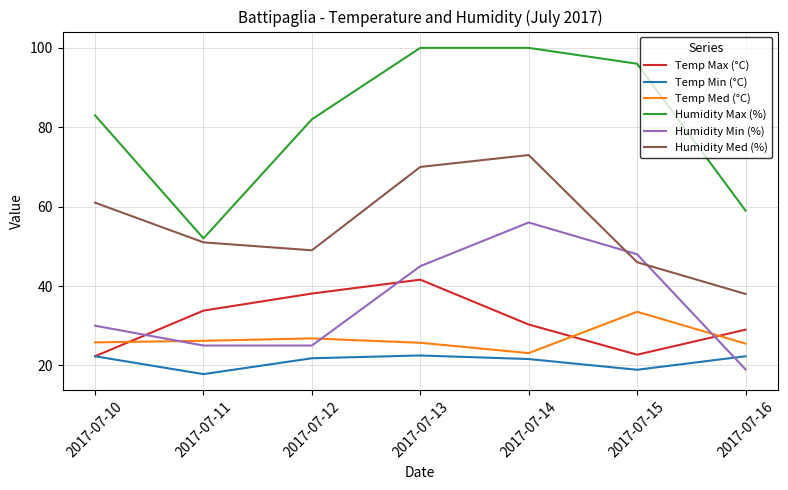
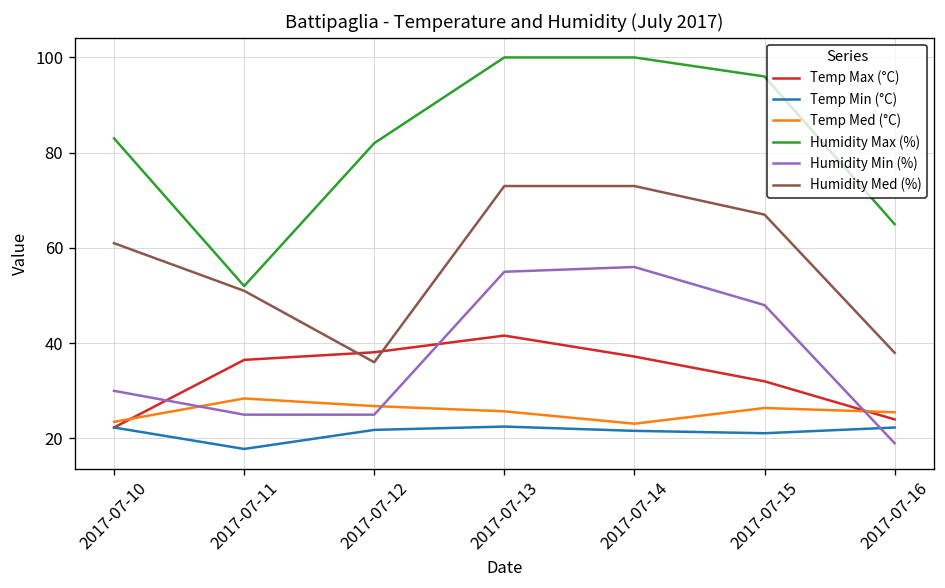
Temp Med (°C), 2017-07-10: 26 -> 24
Temp Max (°C), 2017-07-11: 34 -> 37
Temp Med (°C), 2017-07-11: 26 -> 28
Humidity Med (%), 2017-07-12: 49 -> 36
Humidity Min (%), 2017-07-13: 45 -> 55
Humidity Med (%), 2017-07-13: 70 -> 73
Temp Max (°C), 2017-07-14: 30 -> 37
Temp Max (°C), 2017-07-15: 23 -> 32
Temp Min (°C), 2017-07-15: 19 -> 21
Temp Med (°C), 2017-07-15: 34 -> 26
Humidity Med (%), 2017-07-15: 46 -> 67
Temp Max (°C), 2017-07-16: 29 -> 24
Humidity Max (%), 2017-07-16: 59 -> 65
